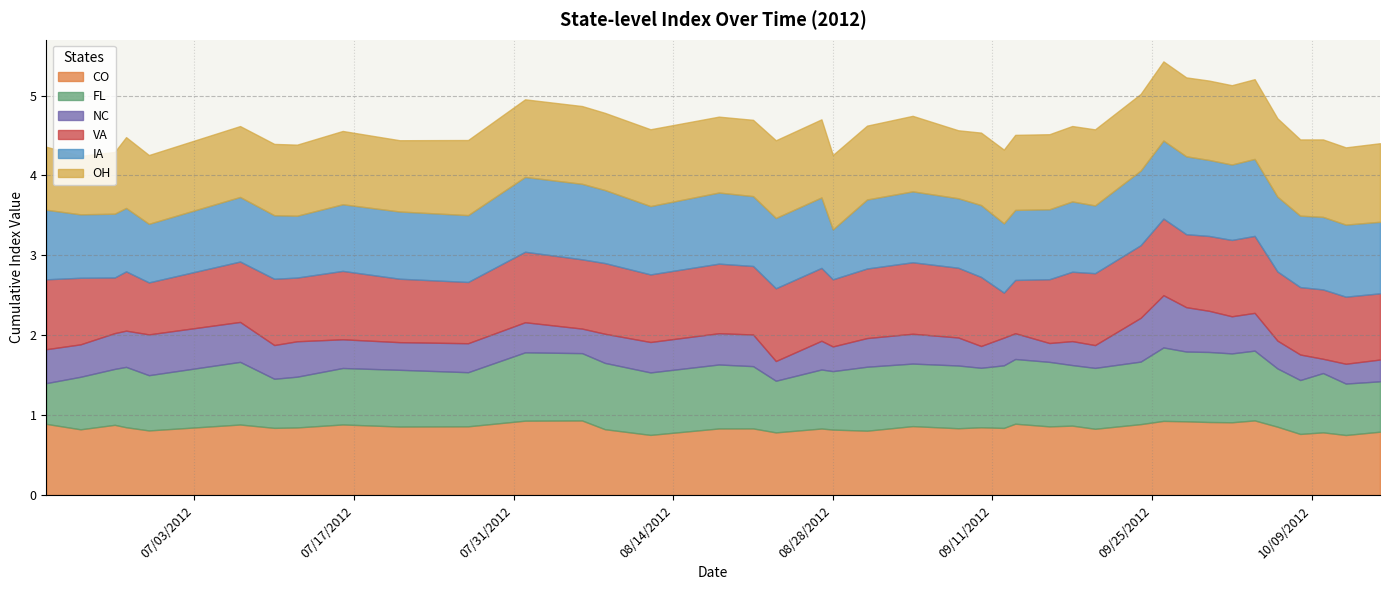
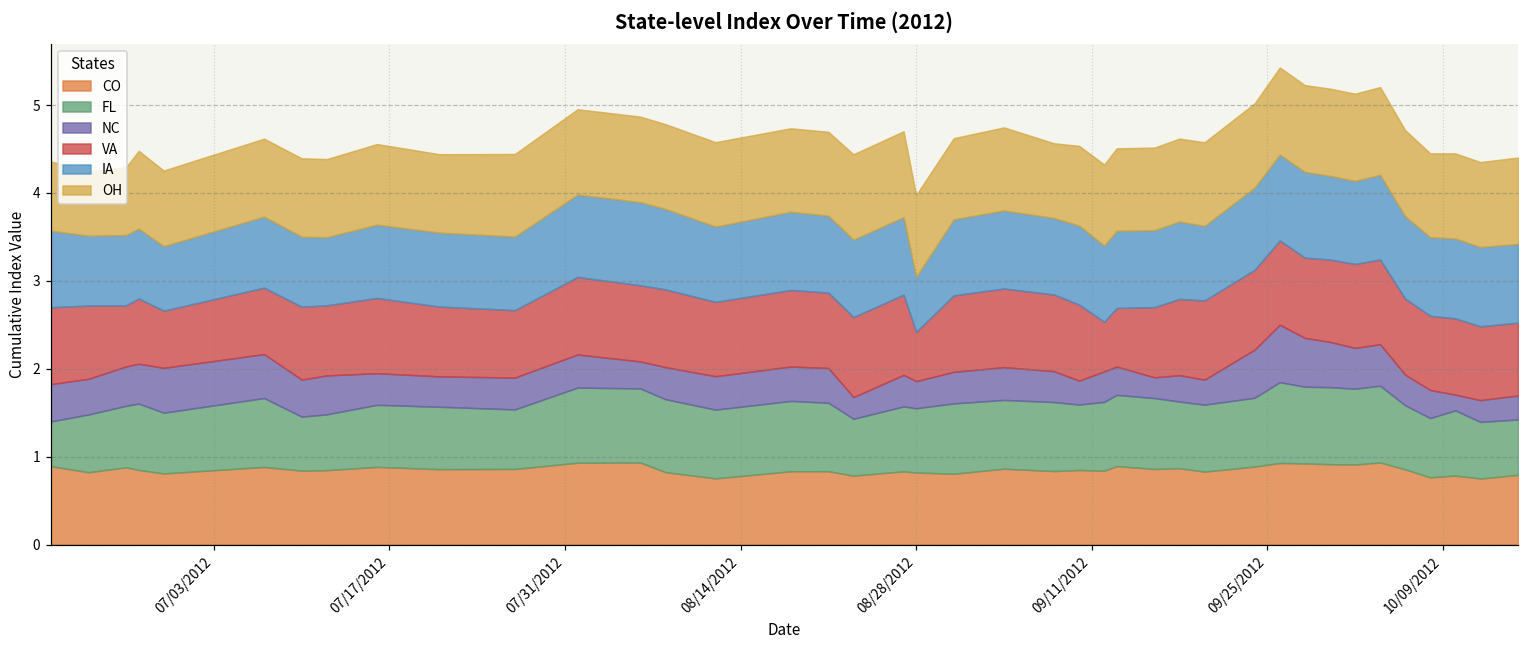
VA, 08/28/2012: 0.8 -> 0.6
